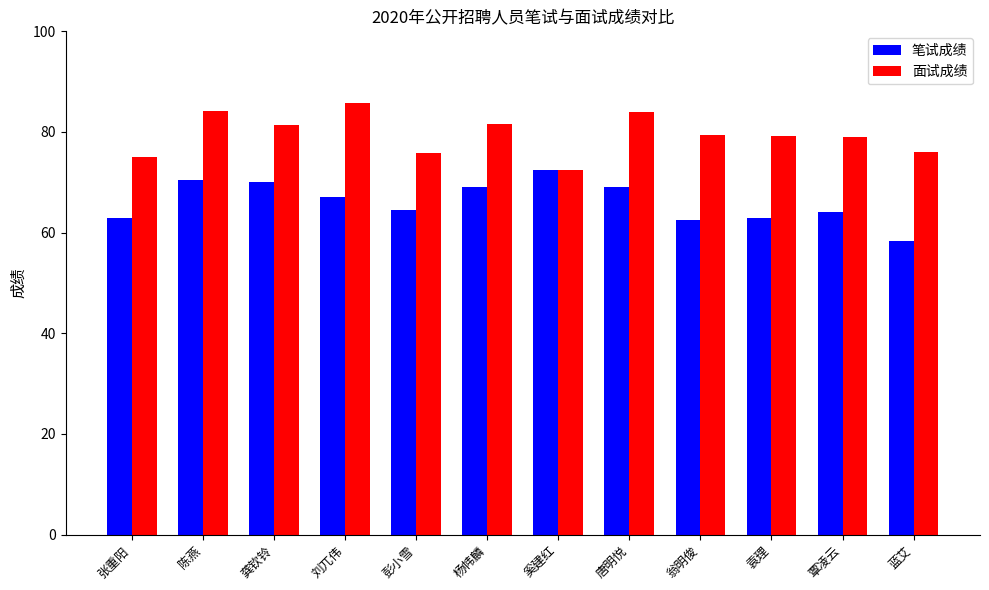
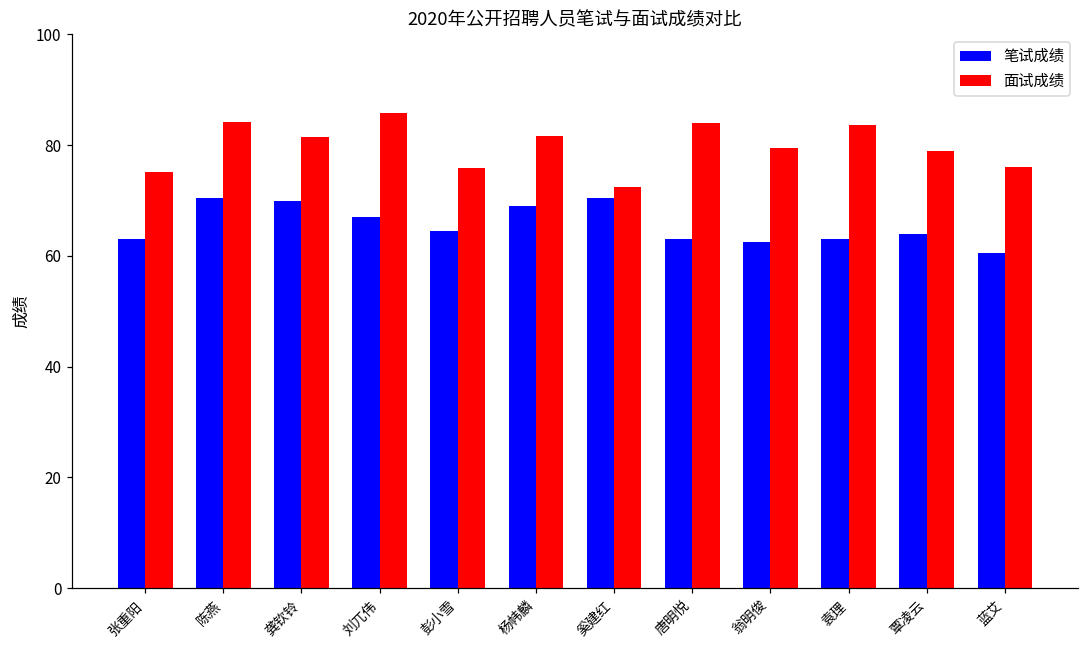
笔试成绩, 奚建红: 73 -> 71
笔试成绩, 唐明悦: 69 -> 63
面试成绩, 袁理: 79 -> 84
笔试成绩, 蓝艾: 58 -> 61
